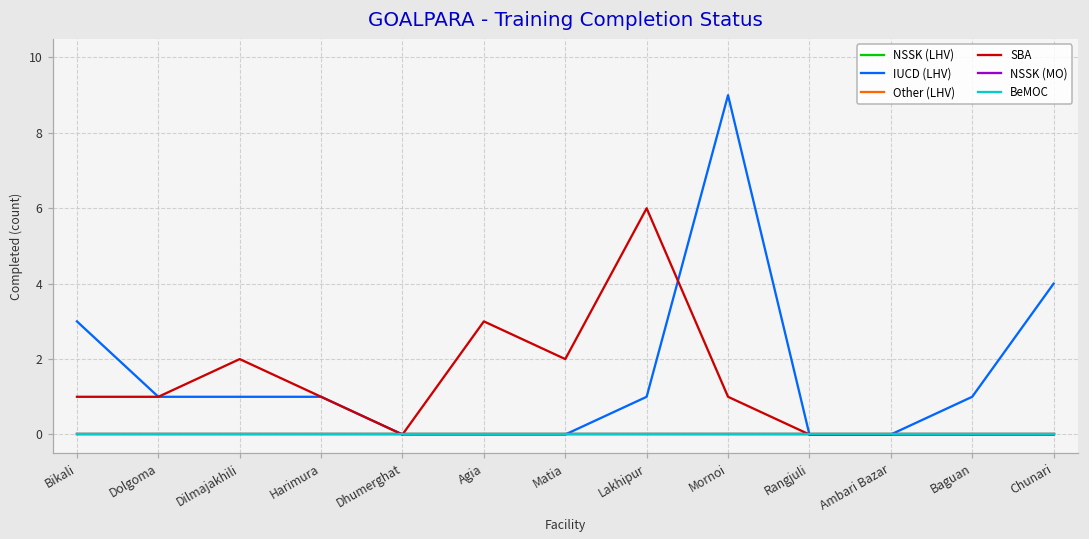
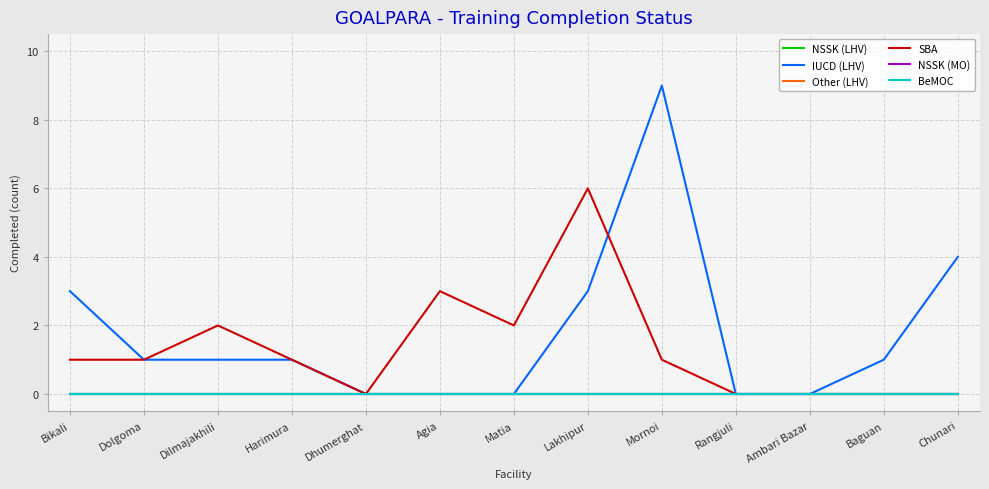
IUCD (LHV), Lakhipur: 1 -> 3
